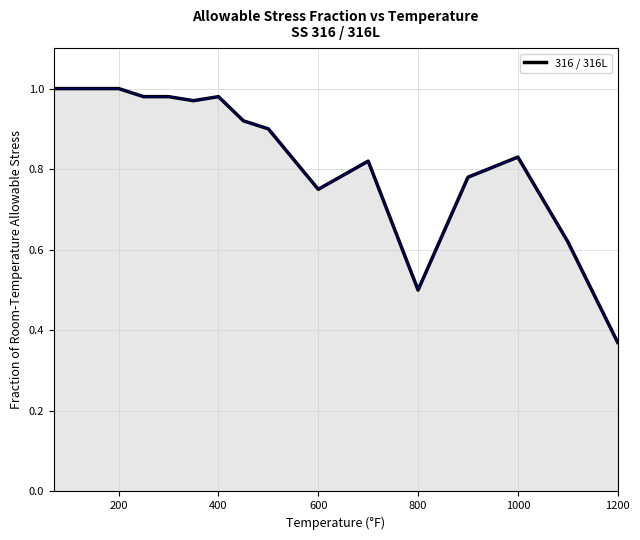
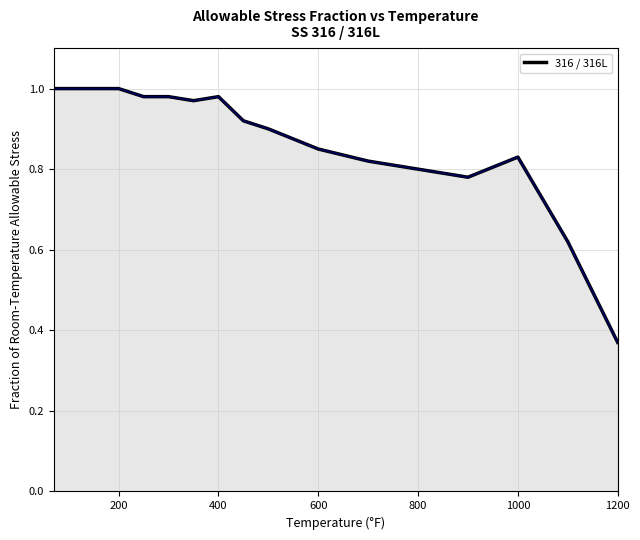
600: 0.75 -> 0.85
800: 0.5 -> 0.8
